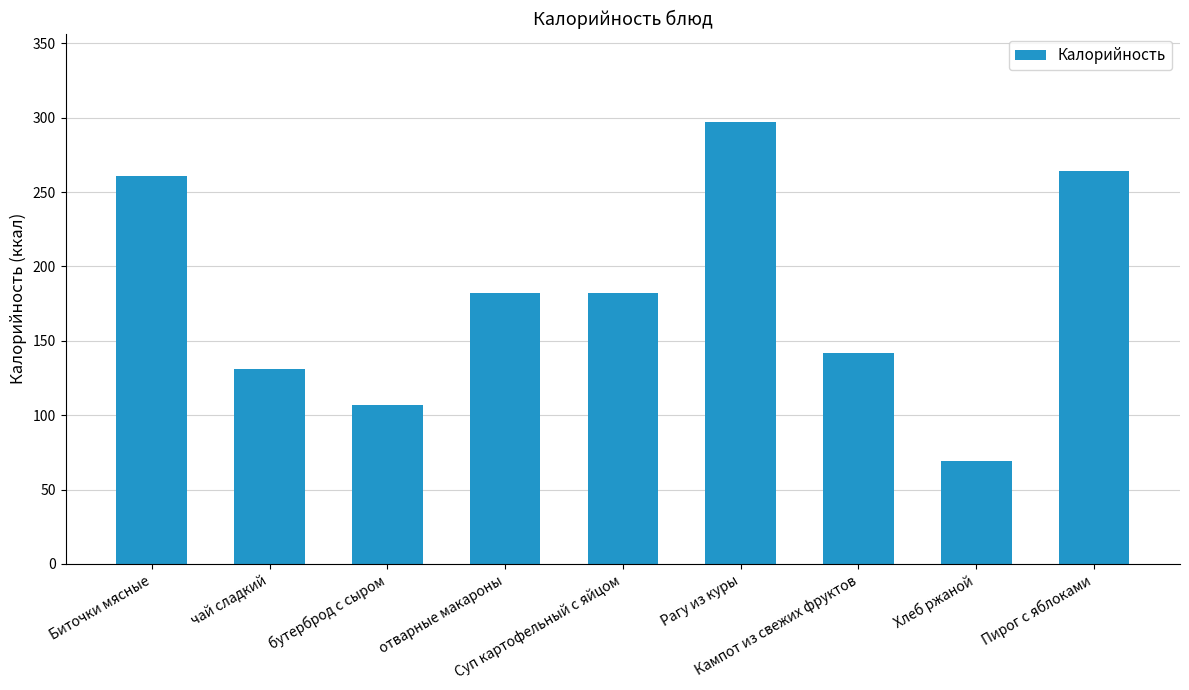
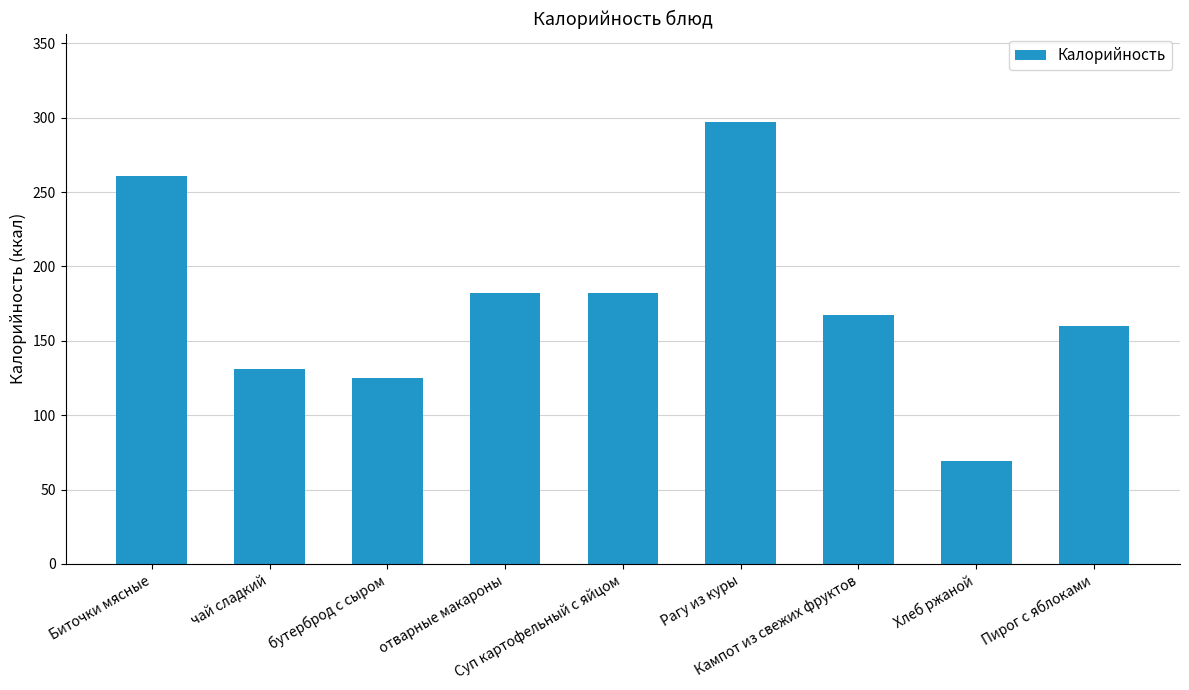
бутерброд с сыром: 107 -> 125
Кампот из свежих фруктов: 142 -> 167
Пирог с яблоками: 264 -> 160
